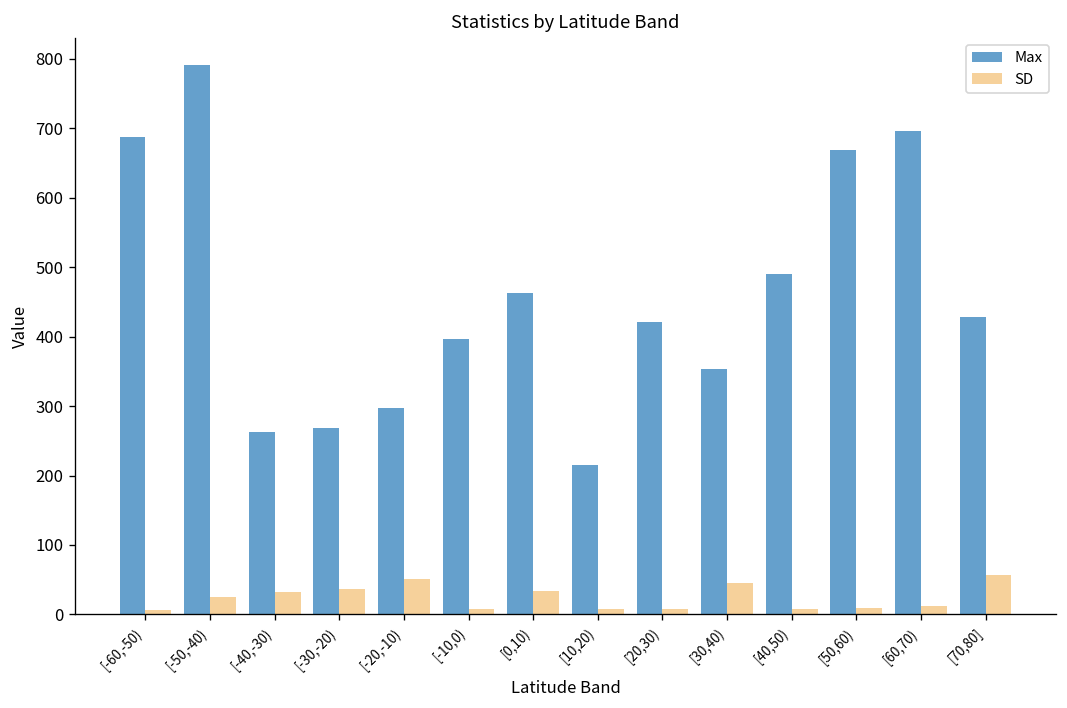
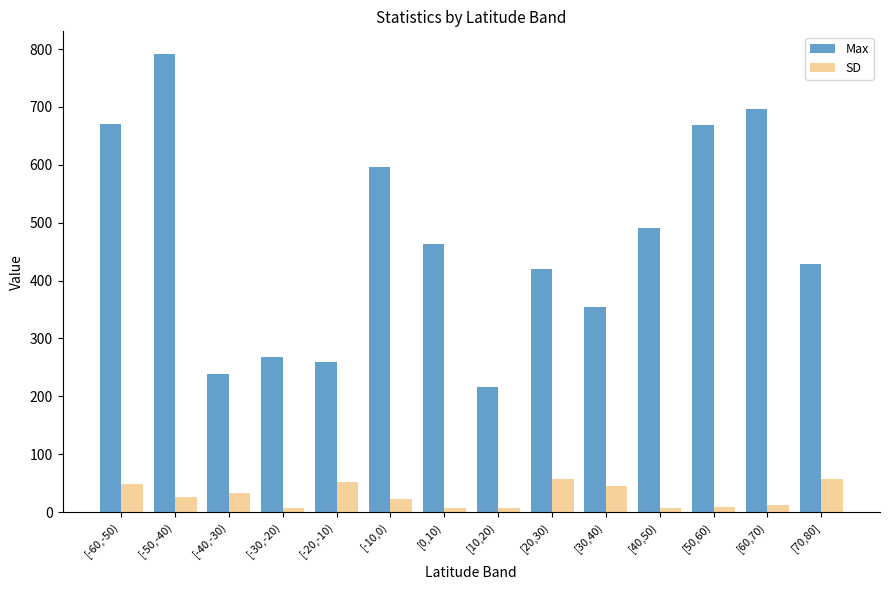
Max, [-60,-50): 690 -> 670
SD, [-60,-50): 10 -> 50
Max, [-40,-30): 260 -> 240
SD, [-30,-20): 40 -> 10
Max, [-20,-10): 300 -> 260
Max, [-10,0): 400 -> 600
SD, [-10,0): 10 -> 20
SD, [0,10): 30 -> 10
SD, [20,30): 10 -> 60
